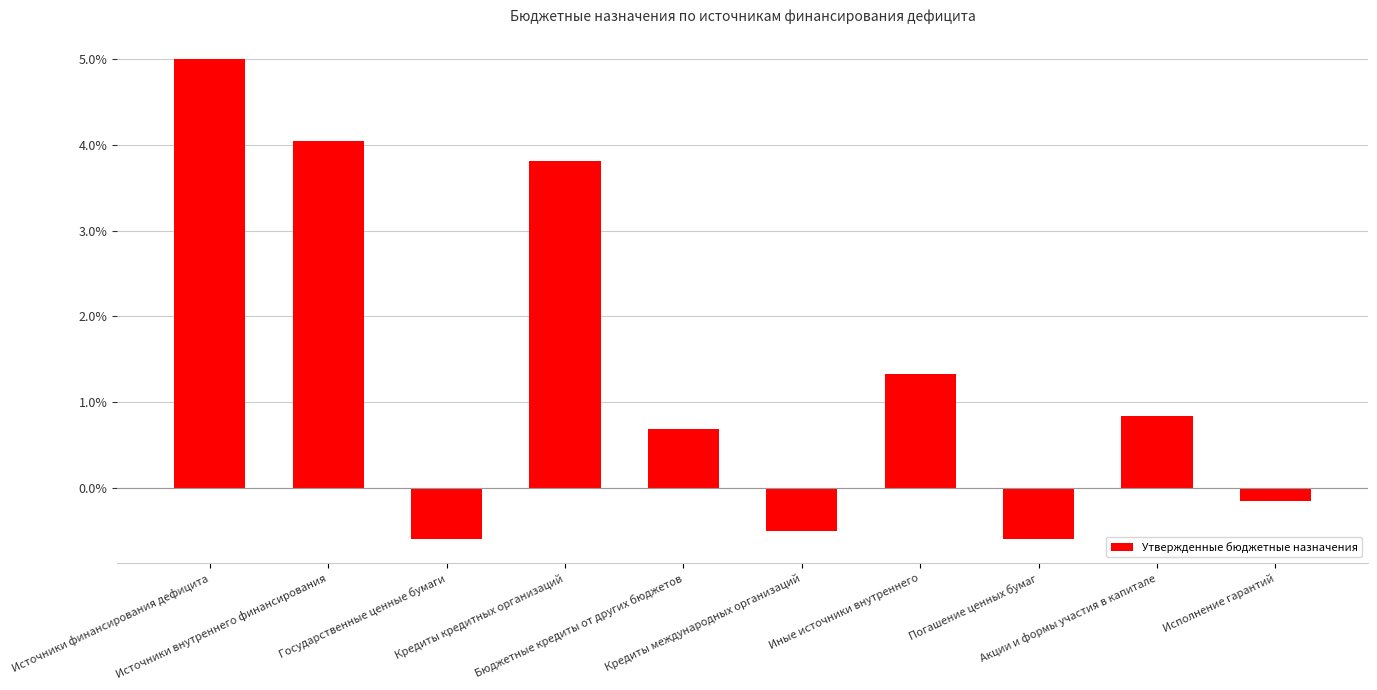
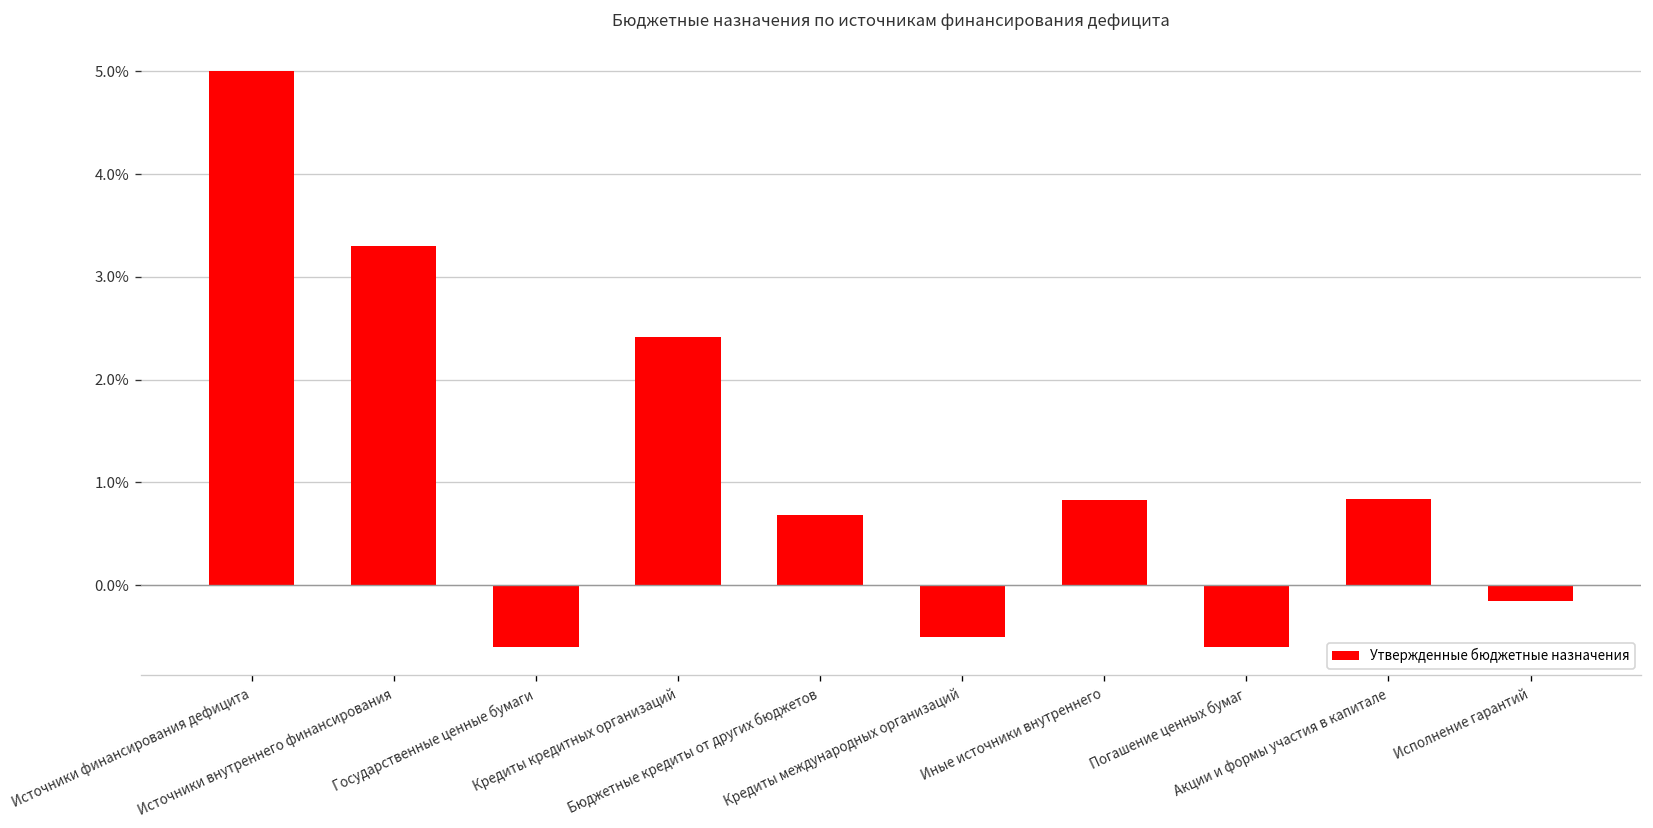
Источники внутреннего финансирования: 4.0% -> 3.3%
Кредиты кредитных организаций: 3.8% -> 2.4%
Иные источники внутреннего: 1.3% -> 0.8%
